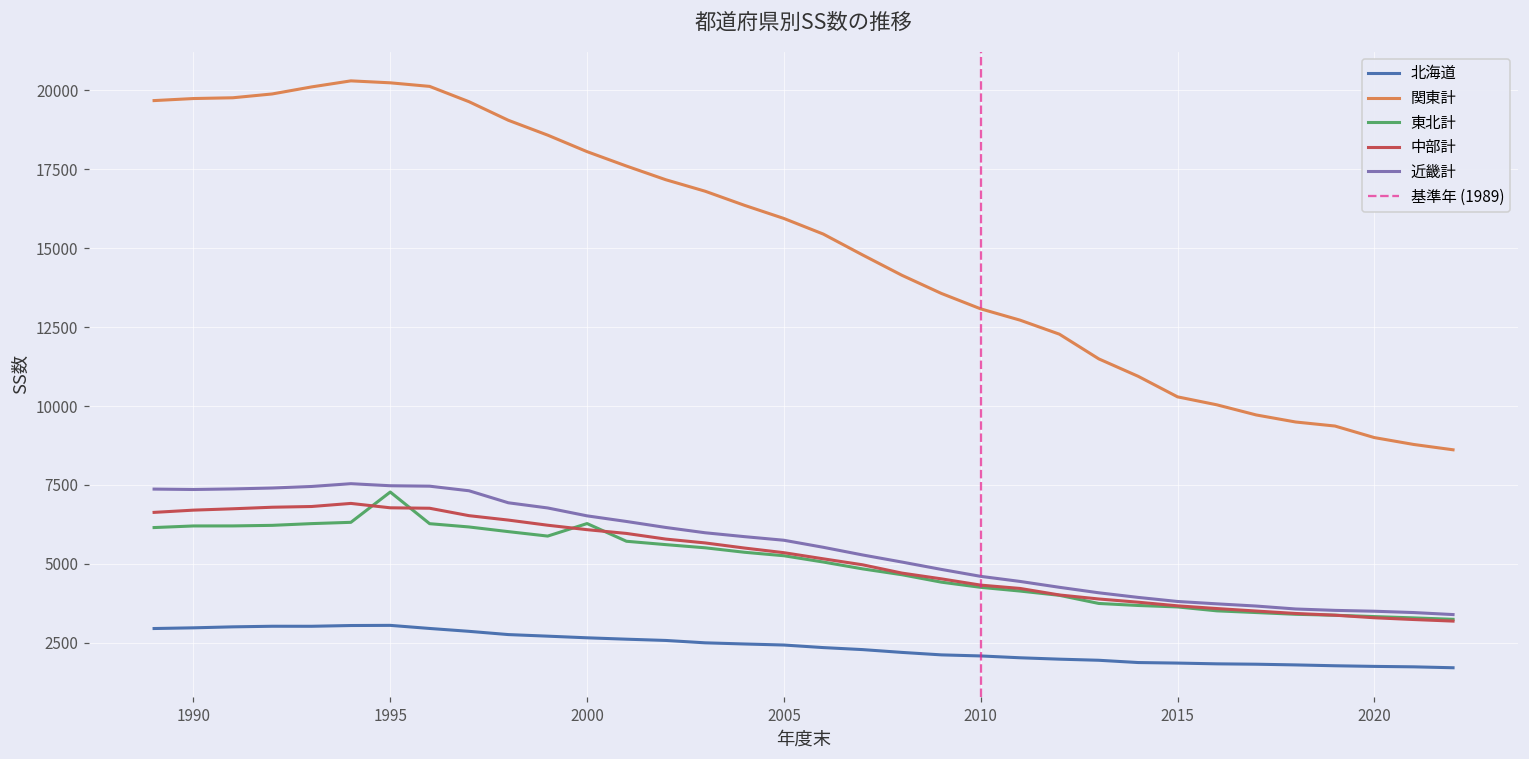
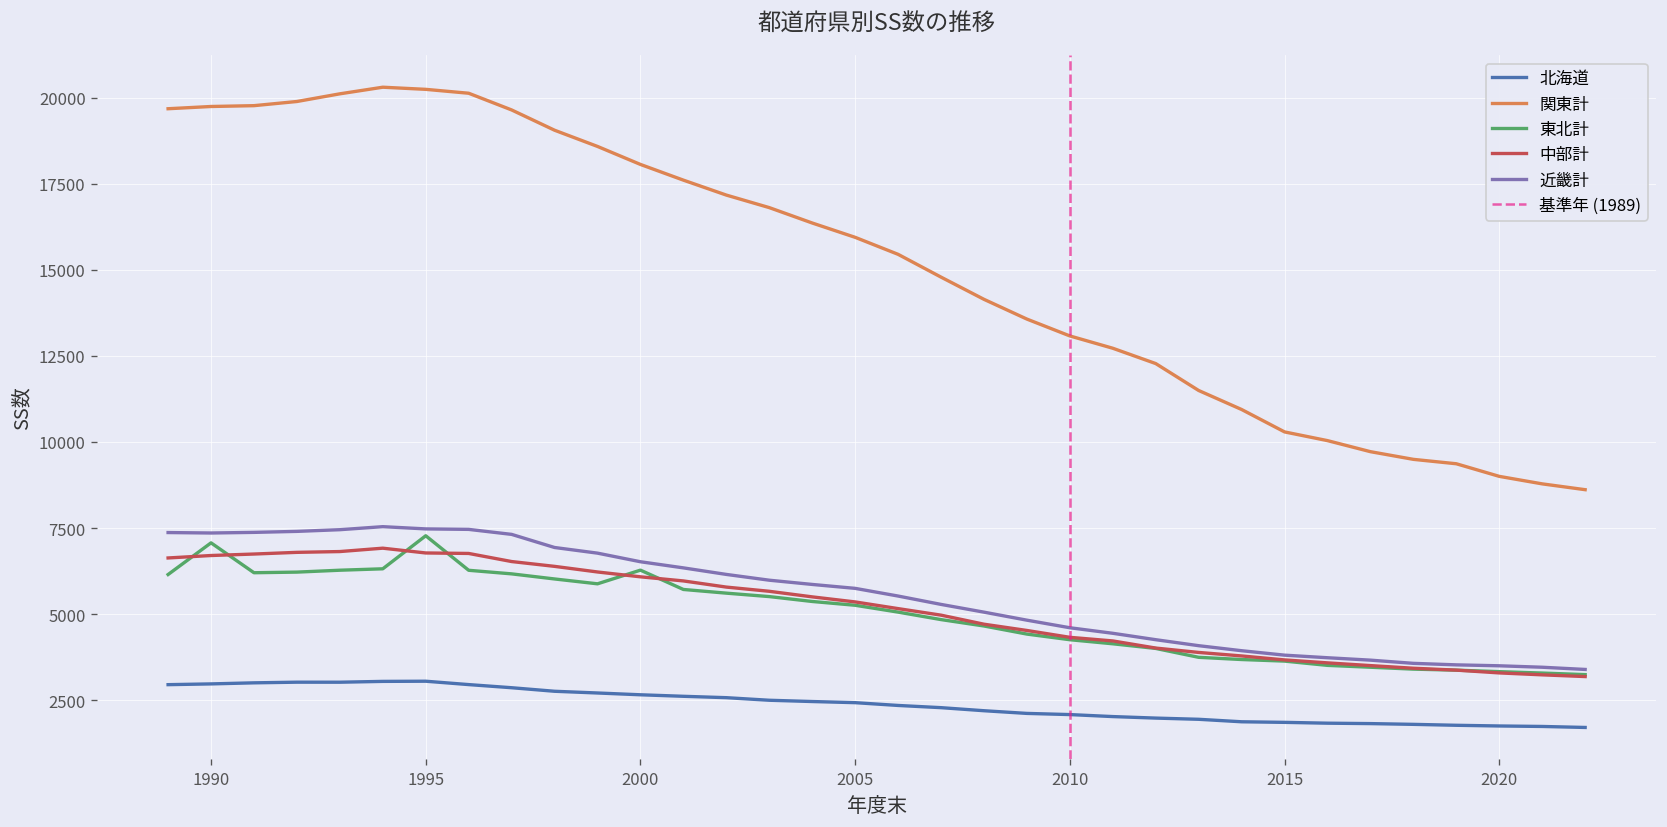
東北計, 1990: 6200 -> 7100
